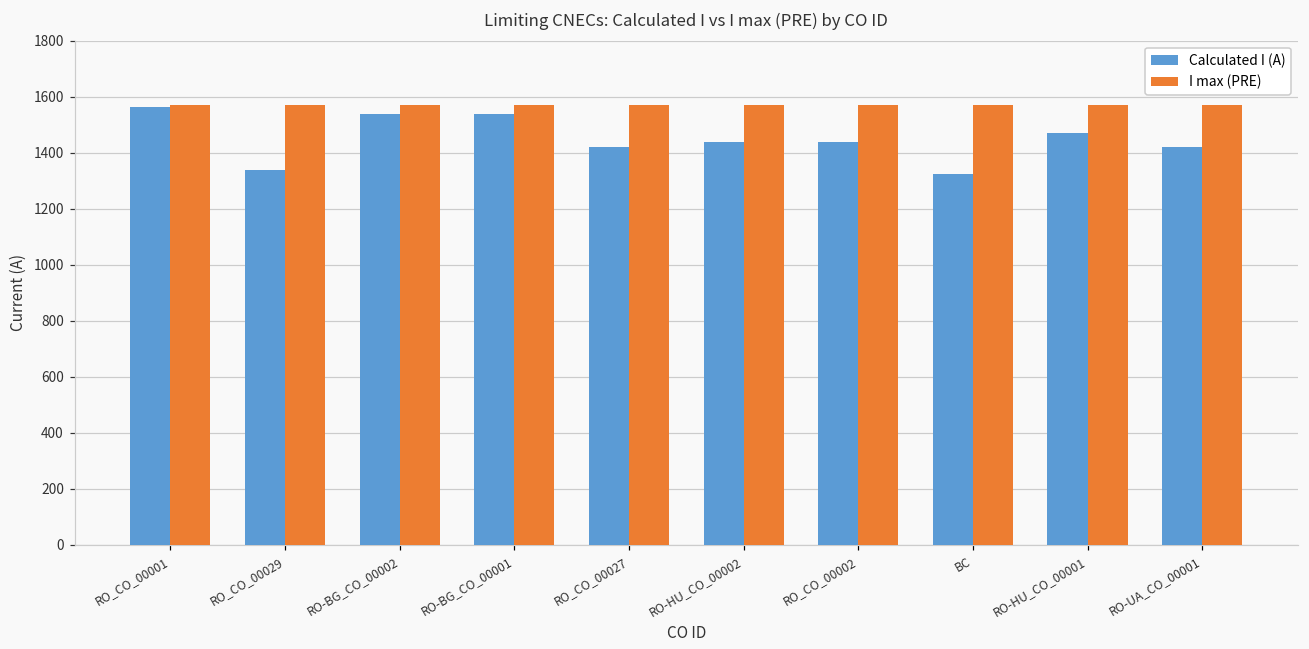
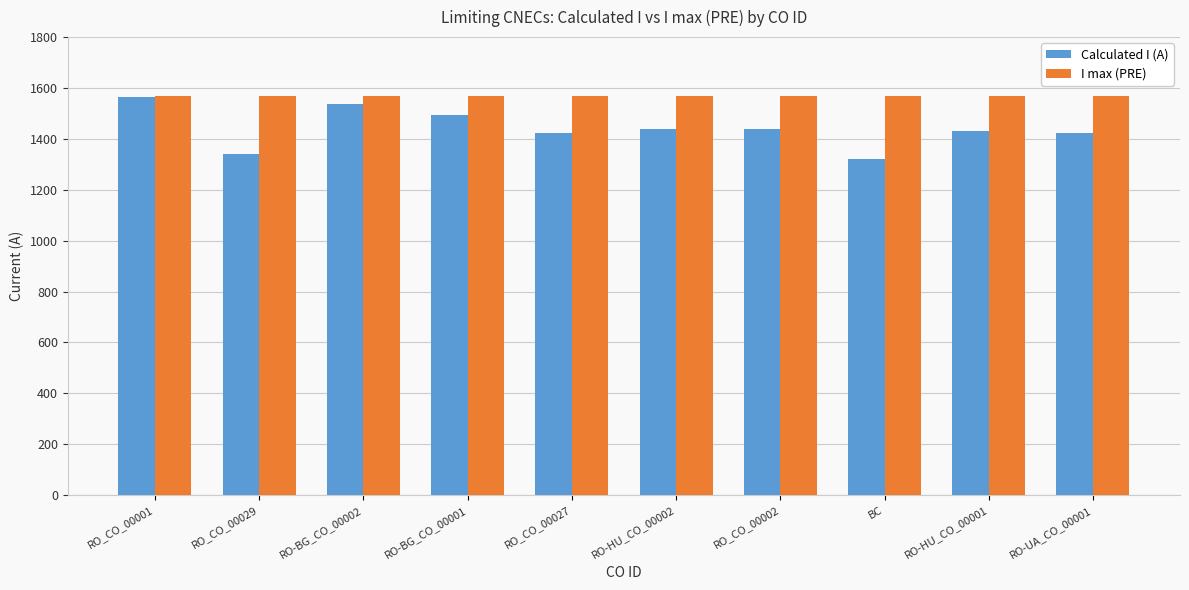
Calculated I (A), RO-BG_CO_00001: 1540 -> 1500
Calculated I (A), RO-HU_CO_00001: 1470 -> 1430
